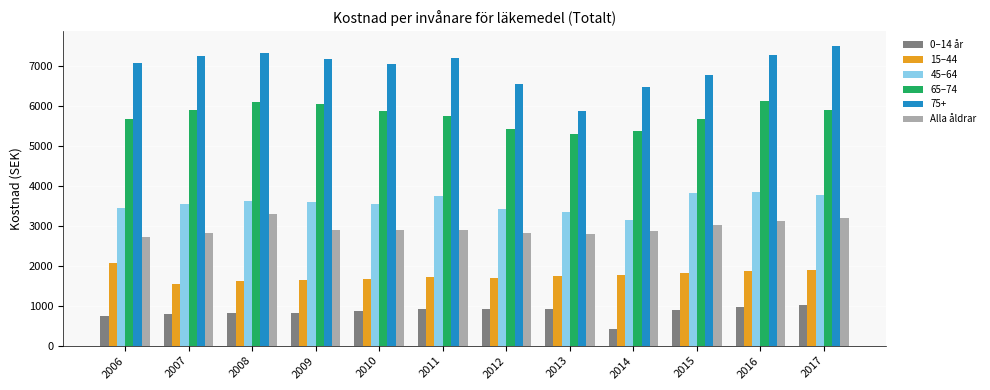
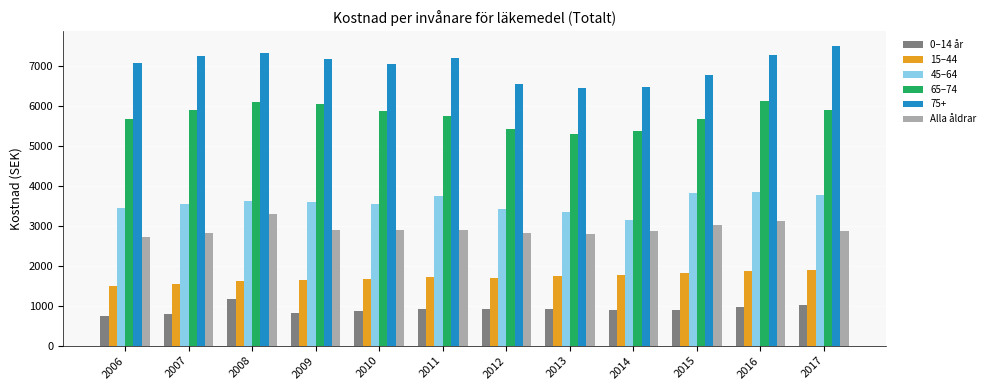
15–44, 2006: 2100 -> 1500
0–14 år, 2008: 800 -> 1200
75+, 2013: 5900 -> 6500
0–14 år, 2014: 400 -> 900
Alla åldrar, 2017: 3200 -> 2900
